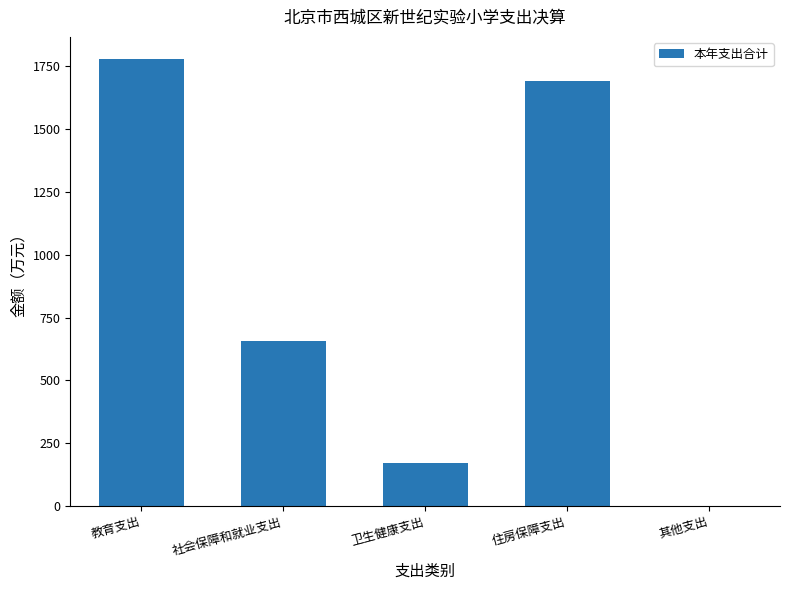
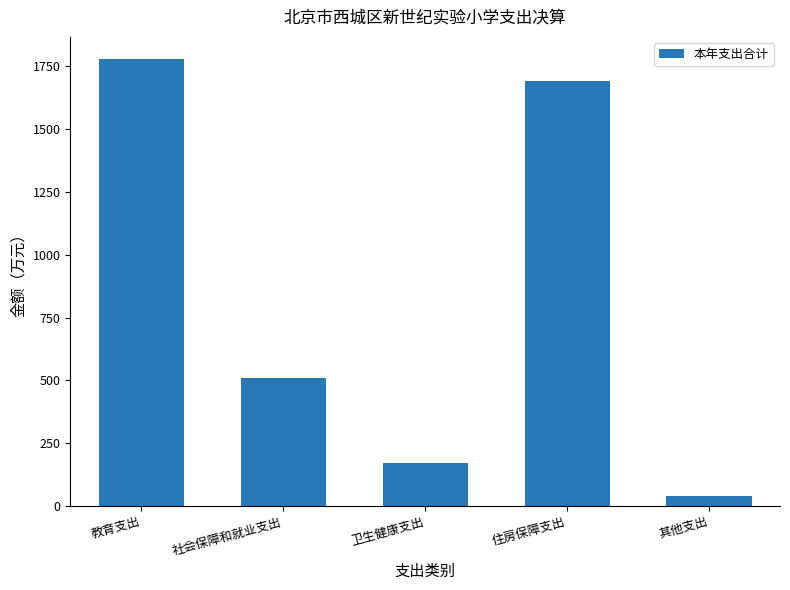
社会保障和就业支出: 660 -> 510
其他支出: 0 -> 40
